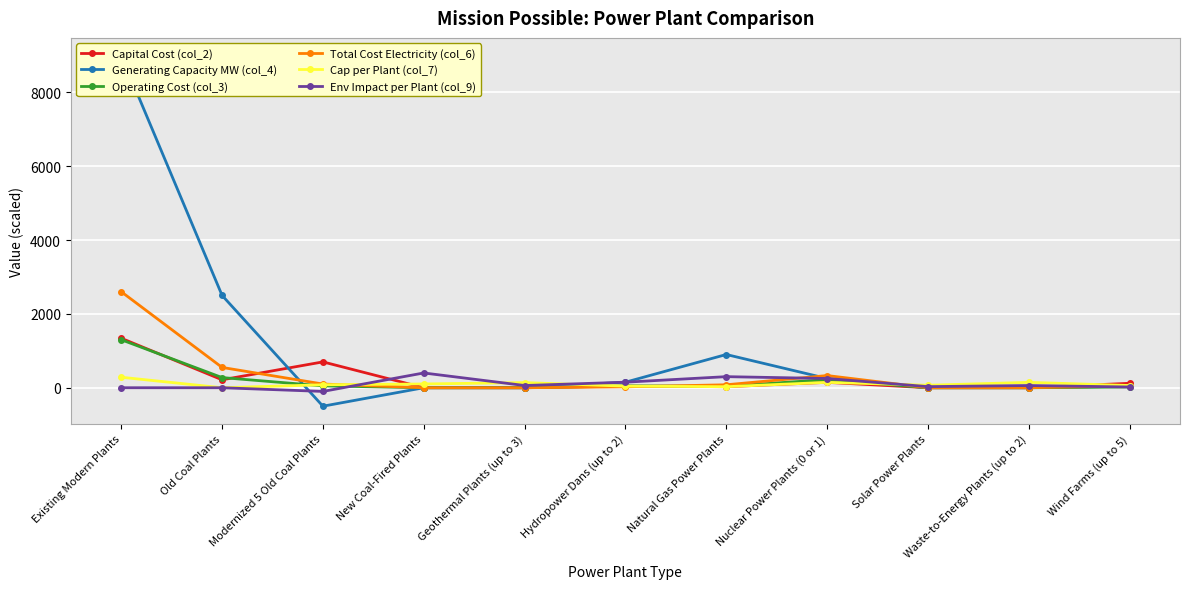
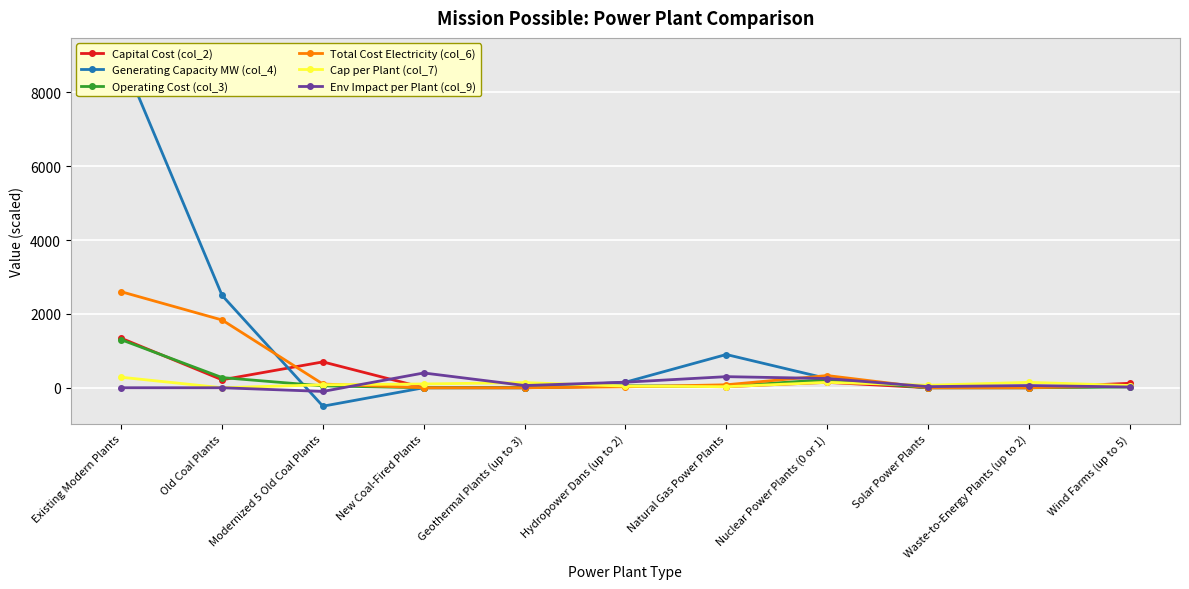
Total Cost Electricity (col_6), Old Coal Plants: 600 -> 1800
